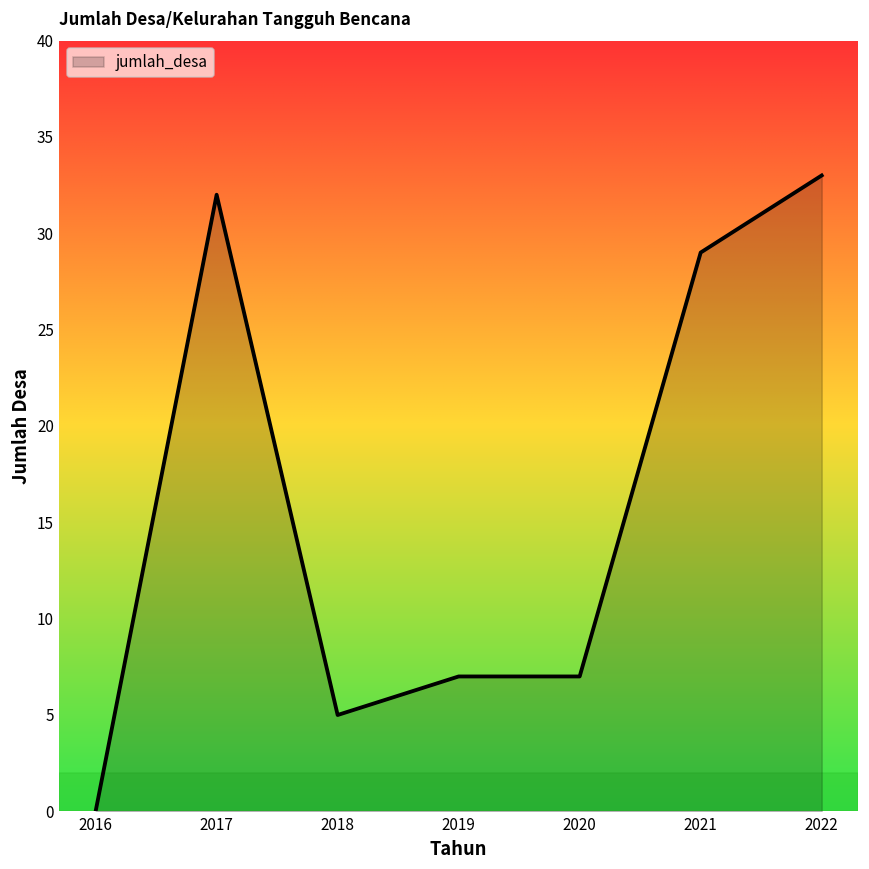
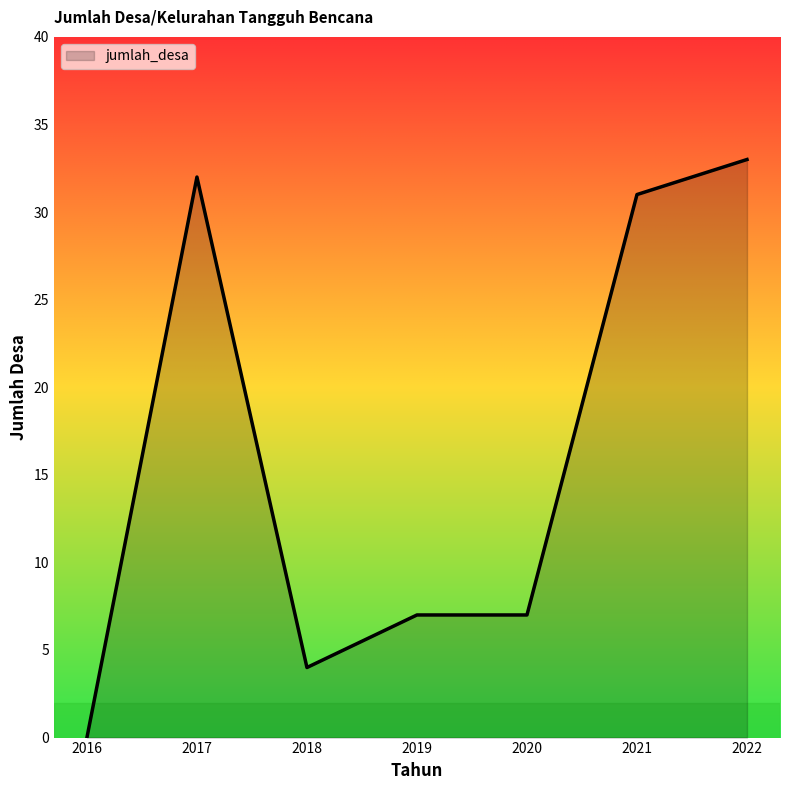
2018: 5 -> 4
2021: 29 -> 31
